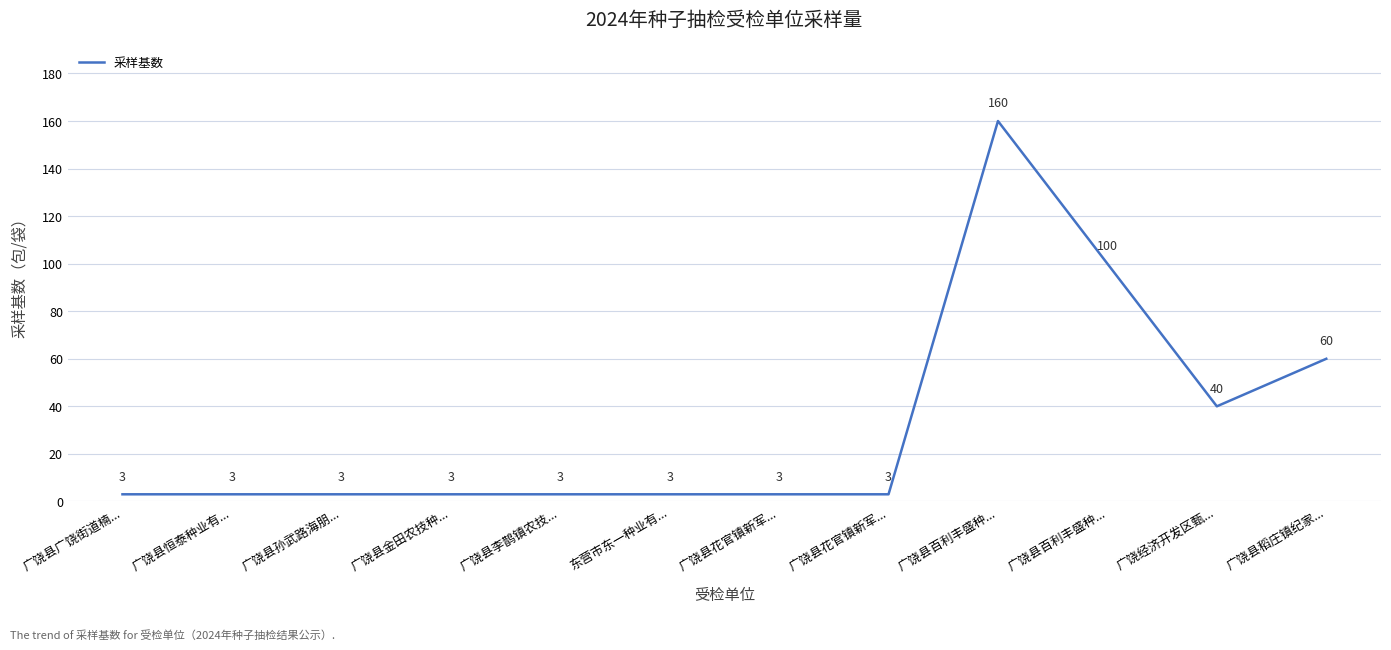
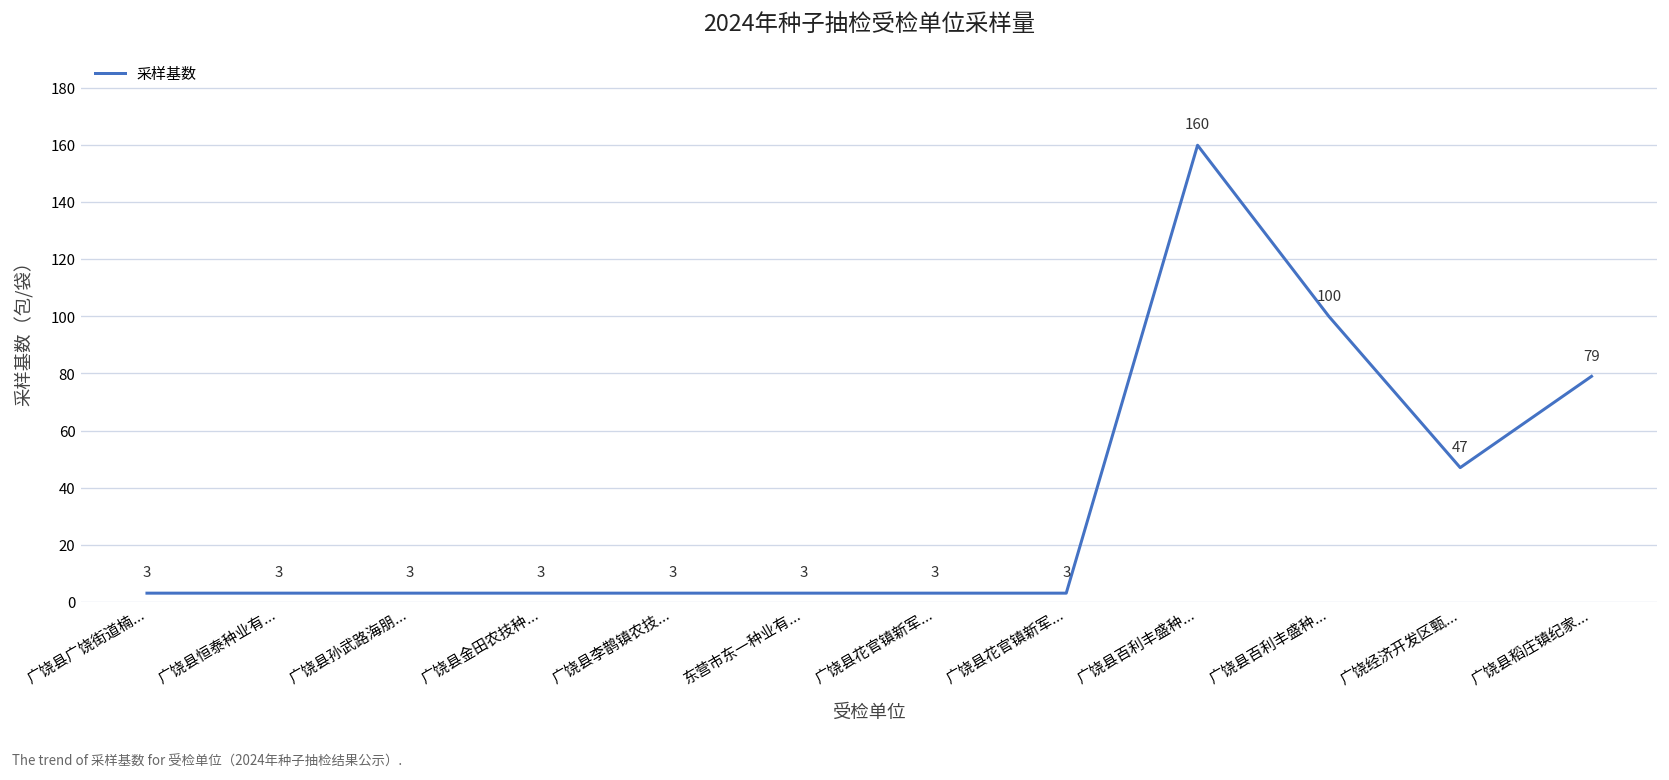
广饶经济开发区甄...: 40 -> 47
广饶县稻庄镇纪家...: 60 -> 79
